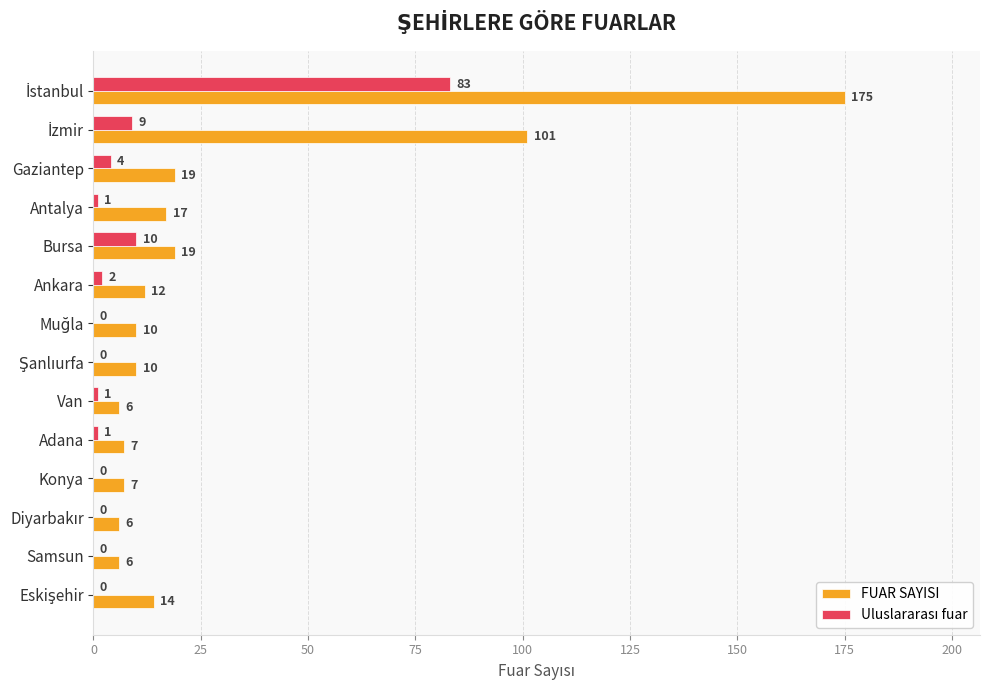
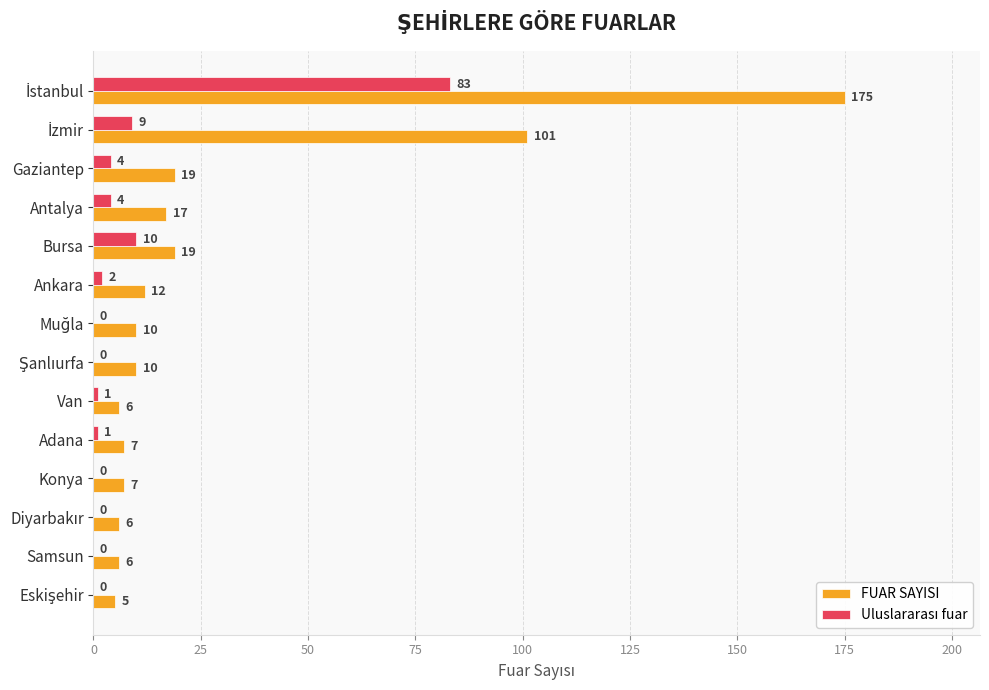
Uluslararası fuar, Antalya: 1 -> 4
FUAR SAYISI, Eskişehir: 14 -> 5
